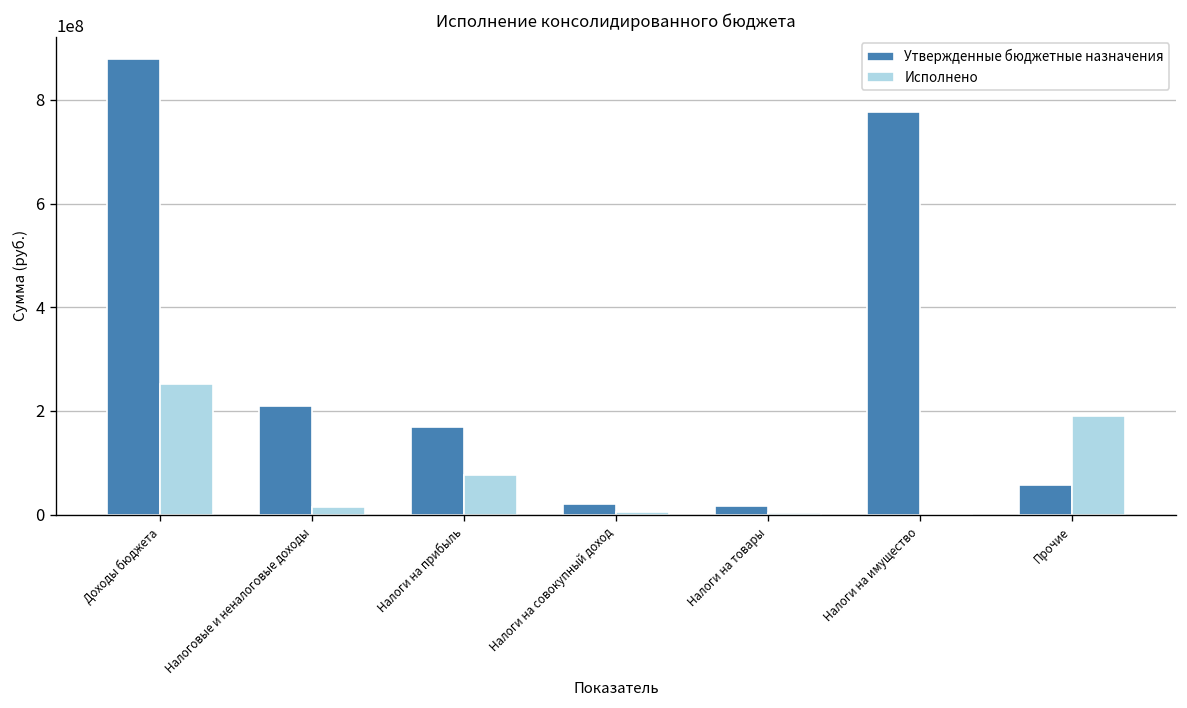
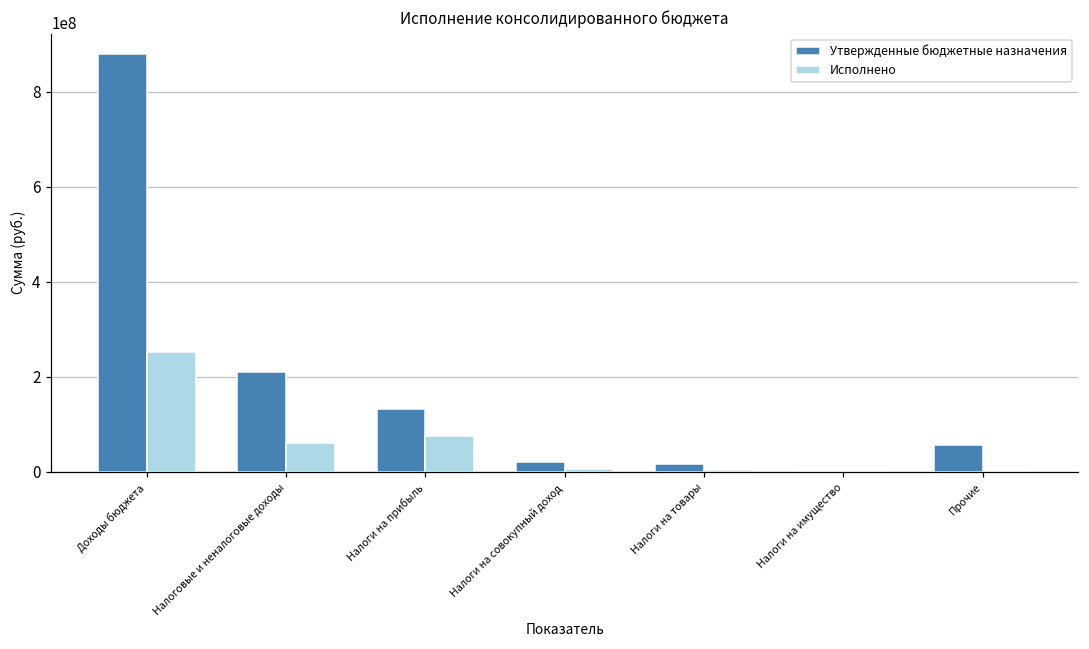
Исполнено, Налоговые и неналоговые доходы: 10000000 -> 60000000
Утвержденные бюджетные назначения, Налоги на прибыль: 170000000 -> 130000000
Утвержденные бюджетные назначения, Налоги на имущество: 780000000 -> 0
Исполнено, Прочие: 190000000 -> 0
